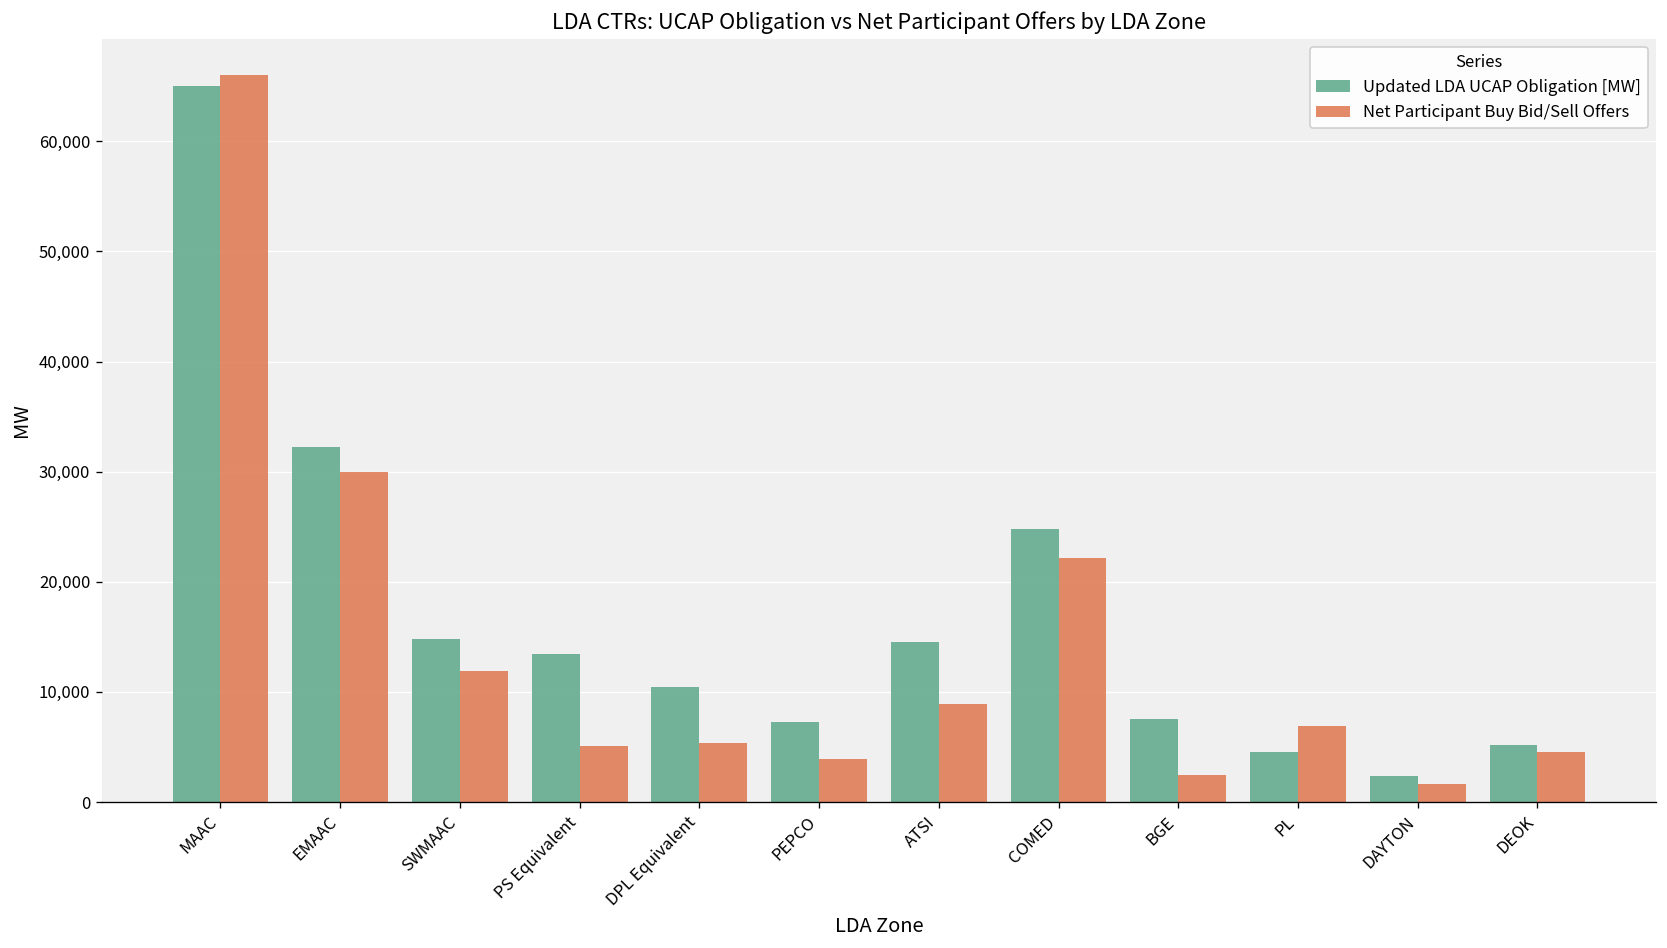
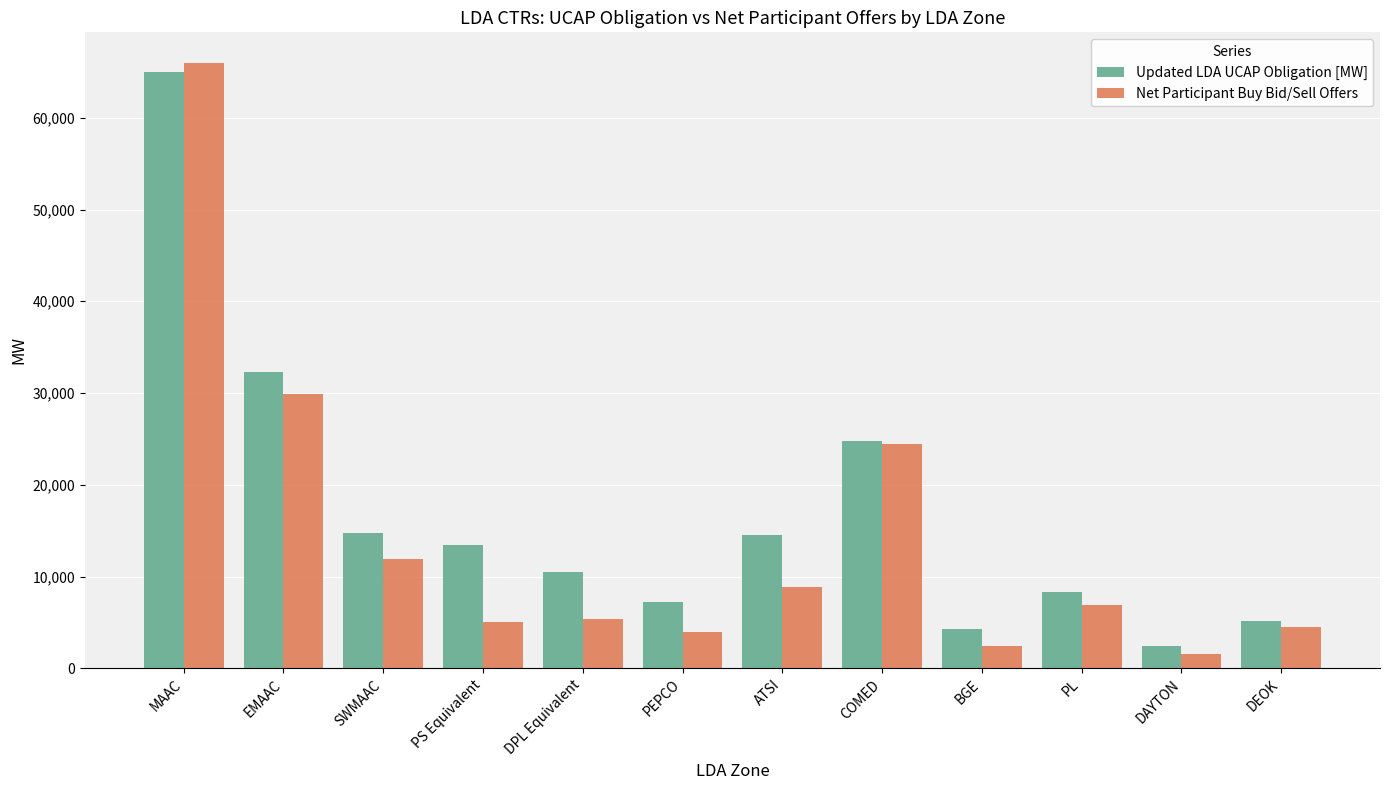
Net Participant Buy Bid/Sell Offers, COMED: 22,000 -> 24,000
Updated LDA UCAP Obligation [MW], BGE: 8,000 -> 4,000
Updated LDA UCAP Obligation [MW], PL: 5,000 -> 8,000
